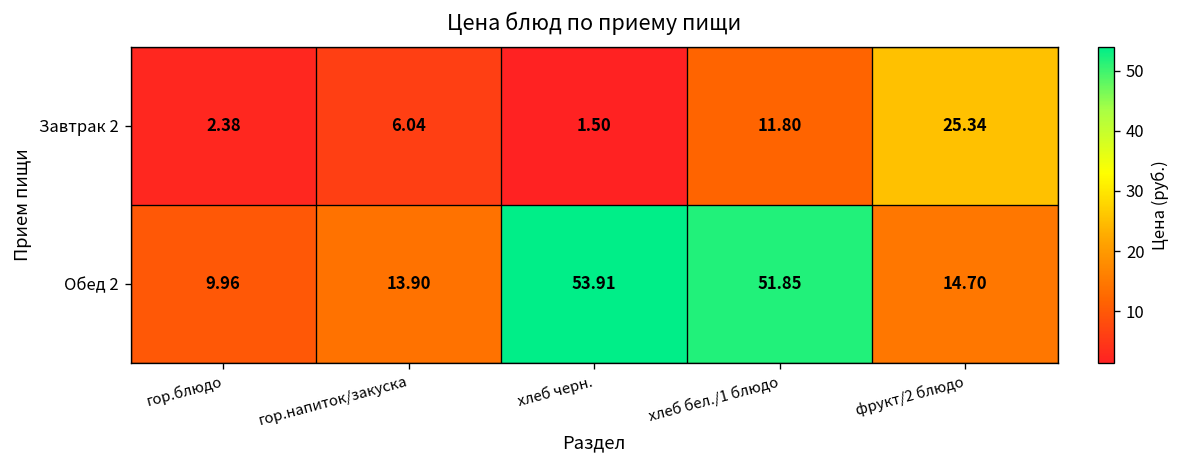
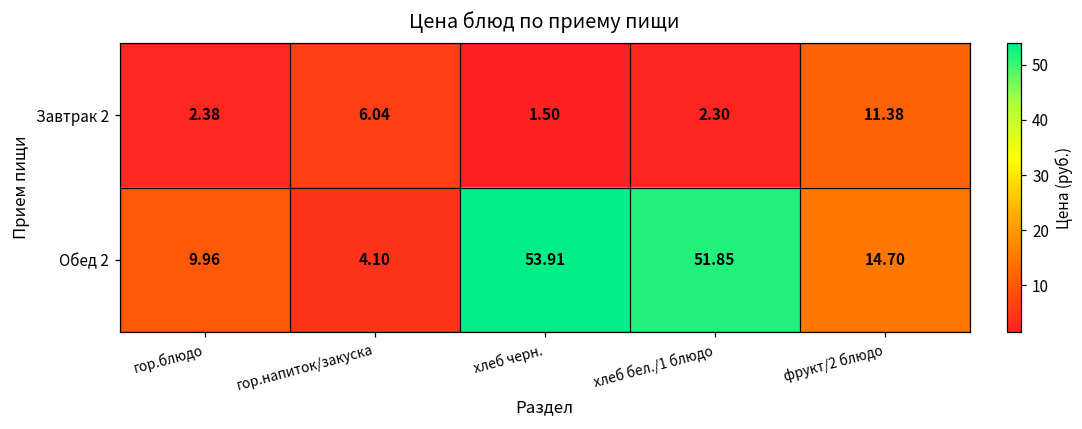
Завтрак 2, хлеб бел./1 блюдо: 11.80 -> 2.30
Завтрак 2, фрукт/2 блюдо: 25.34 -> 11.38
Обед 2, гор.напиток/закуска: 13.90 -> 4.10
